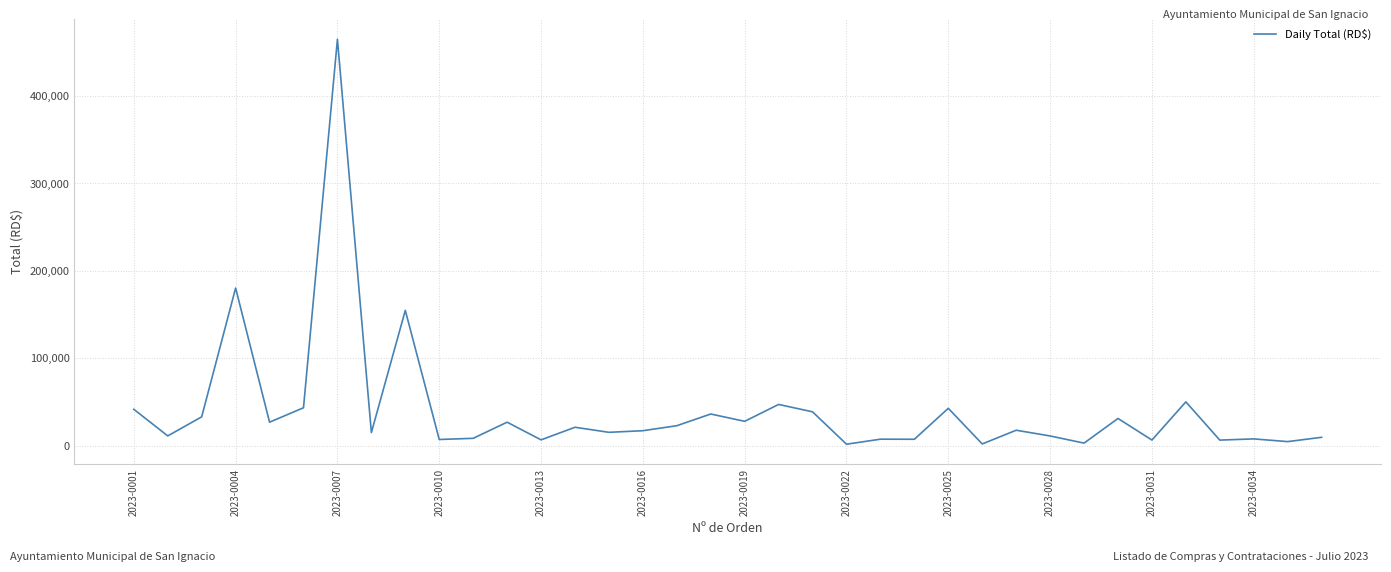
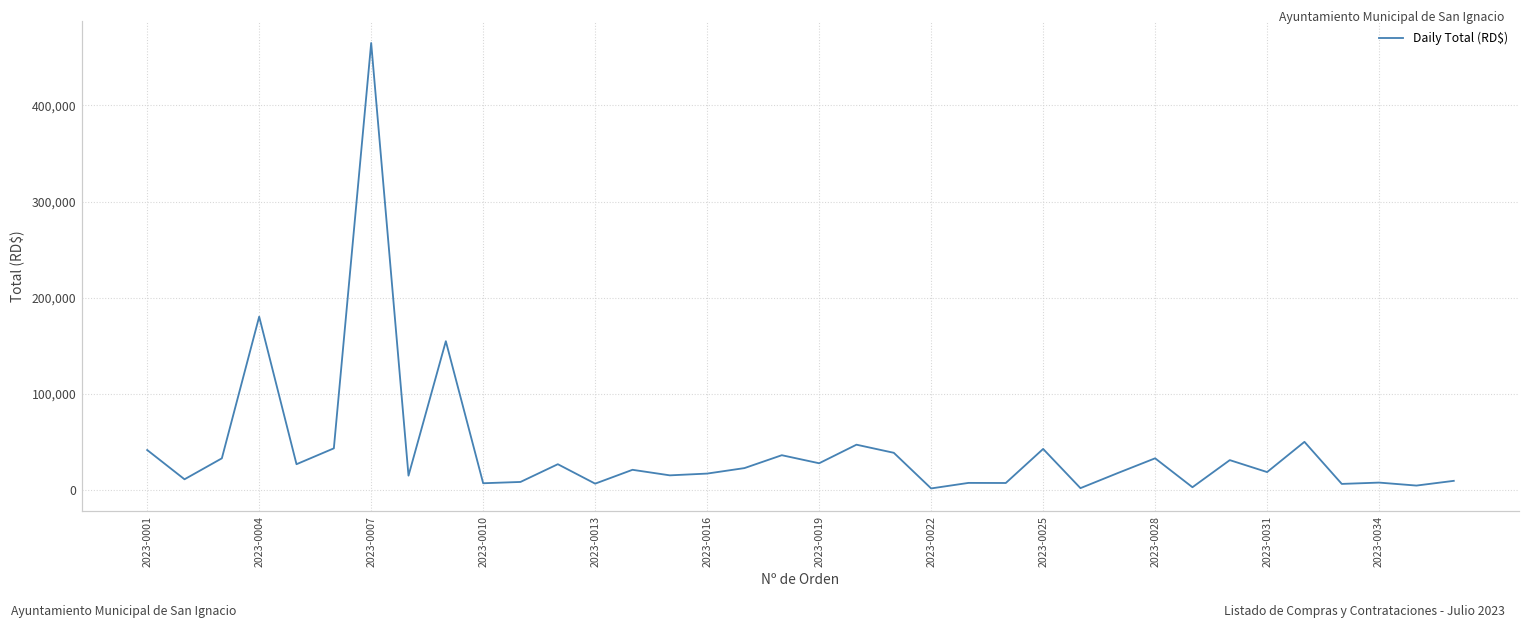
2023-0028: 10,000 -> 30,000
2023-0031: 10,000 -> 20,000
